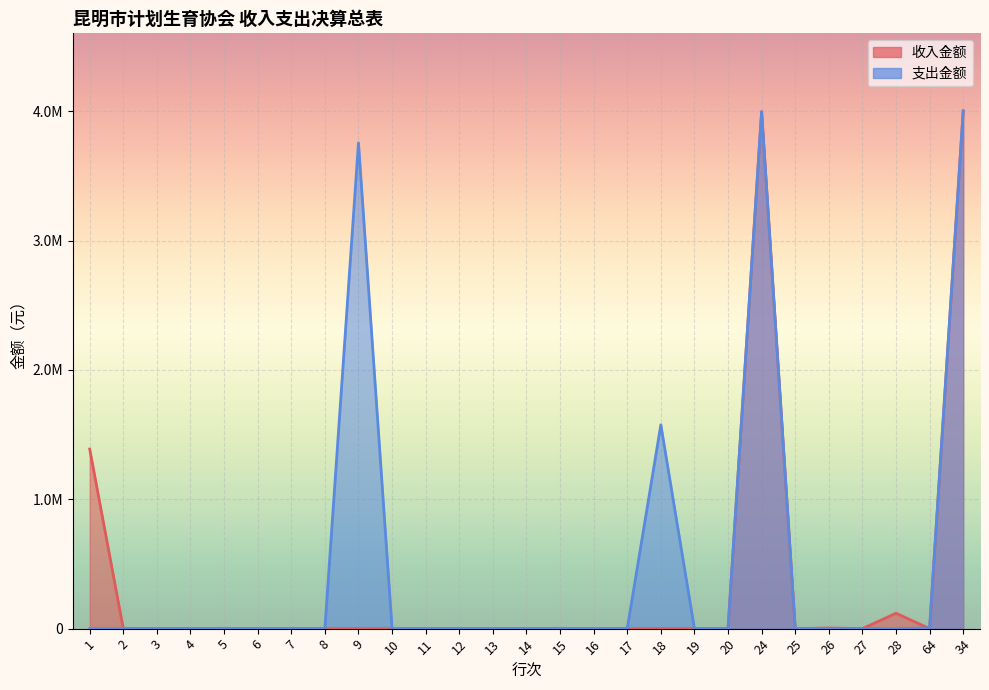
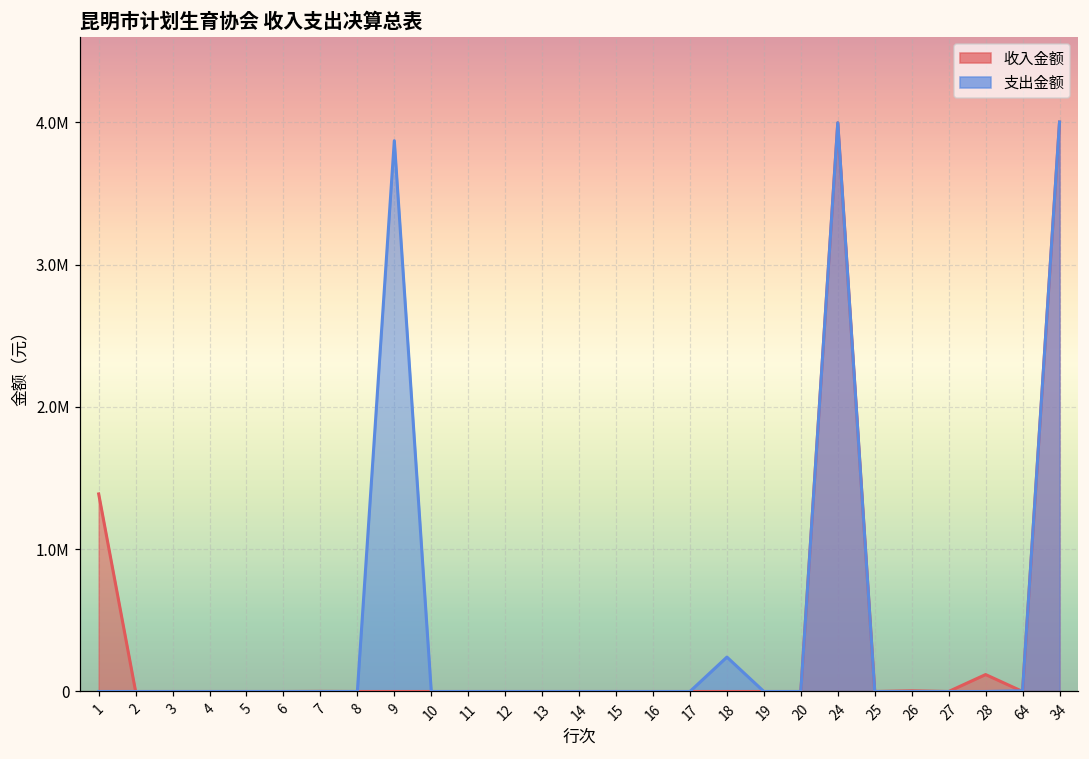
支出金额, 9: 3760000 -> 3870000
支出金额, 18: 1580000 -> 240000
